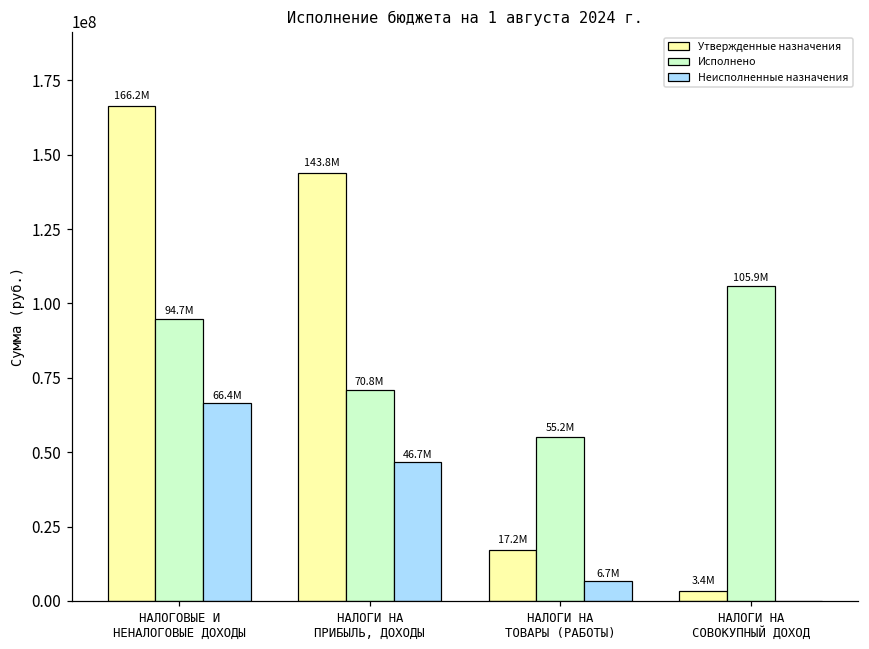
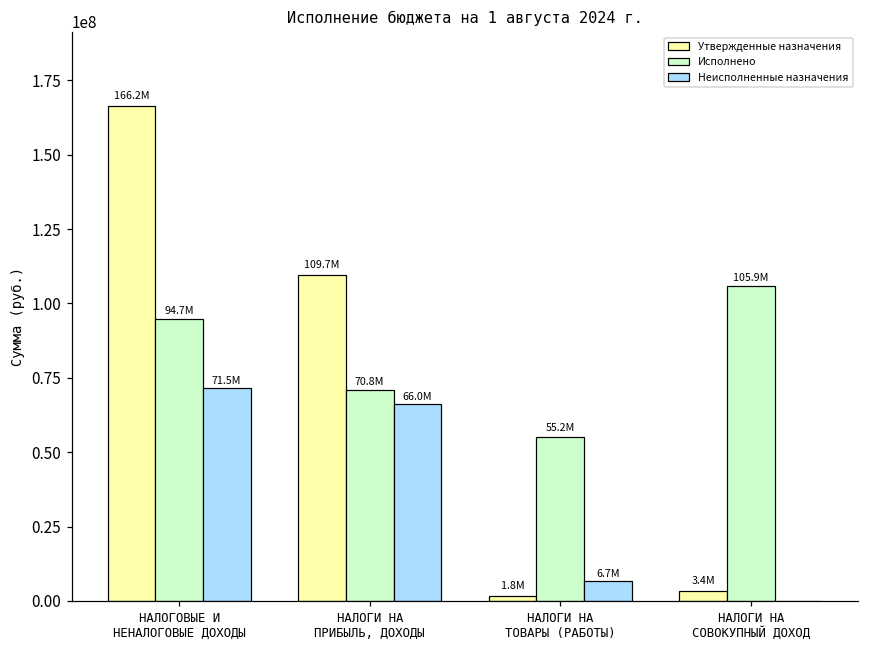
Неисполненные назначения, НАЛОГОВЫЕ И НЕНАЛОГОВЫЕ ДОХОДЫ: 66.4M -> 71.5M
Утвержденные назначения, НАЛОГИ НА ПРИБЫЛЬ, ДОХОДЫ: 143.8M -> 109.7M
Неисполненные назначения, НАЛОГИ НА ПРИБЫЛЬ, ДОХОДЫ: 46.7M -> 66.0M
Утвержденные назначения, НАЛОГИ НА ТОВАРЫ (РАБОТЫ): 17.2M -> 1.8M
